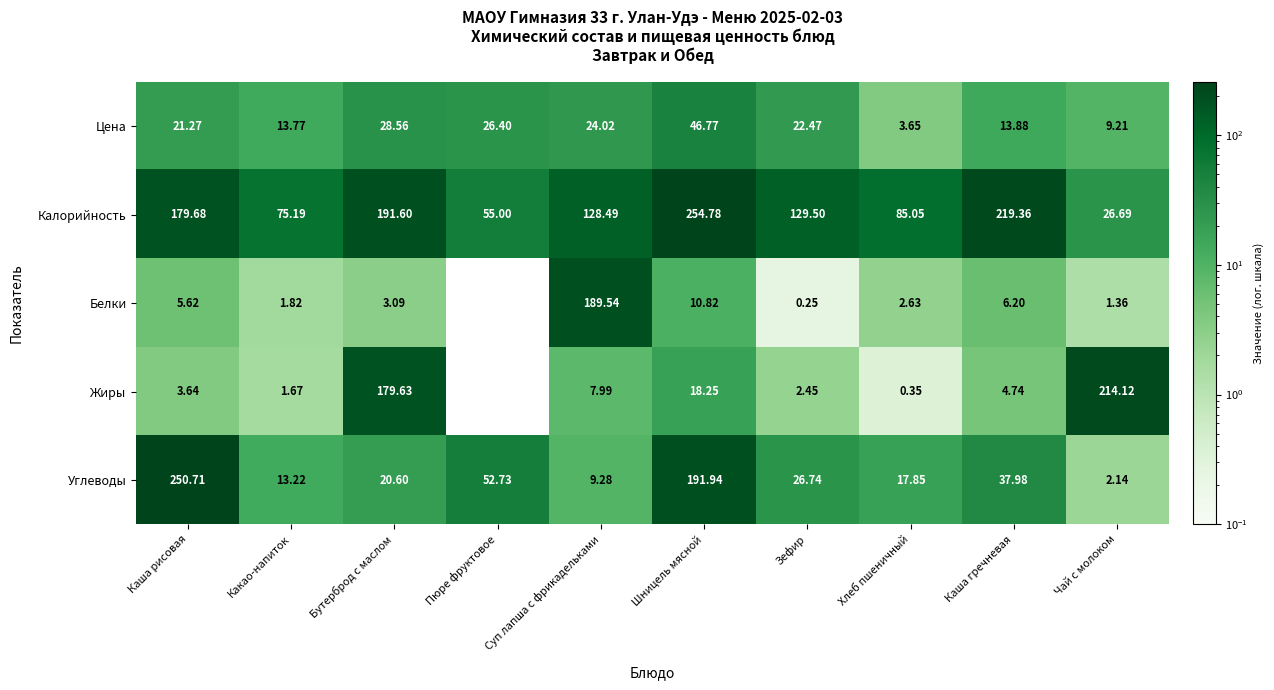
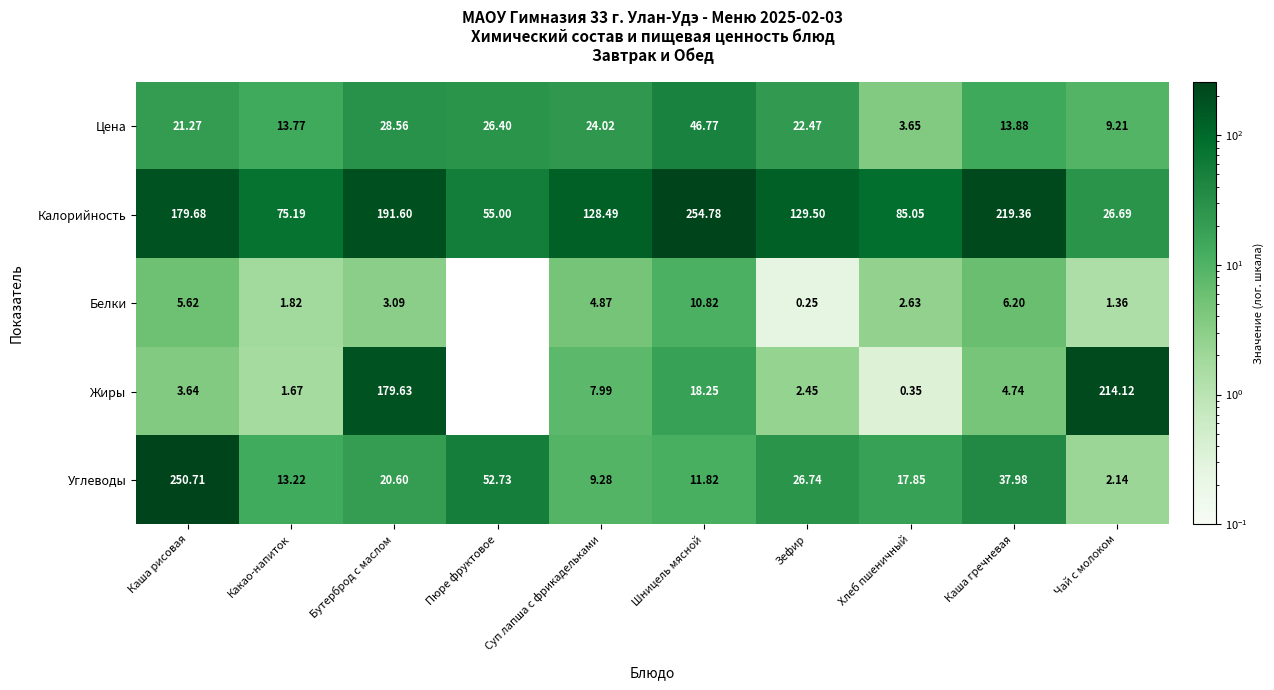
Белки, Суп лапша с фрикадельками: 189.54 -> 4.87
Углеводы, Шницель мясной: 191.94 -> 11.82
